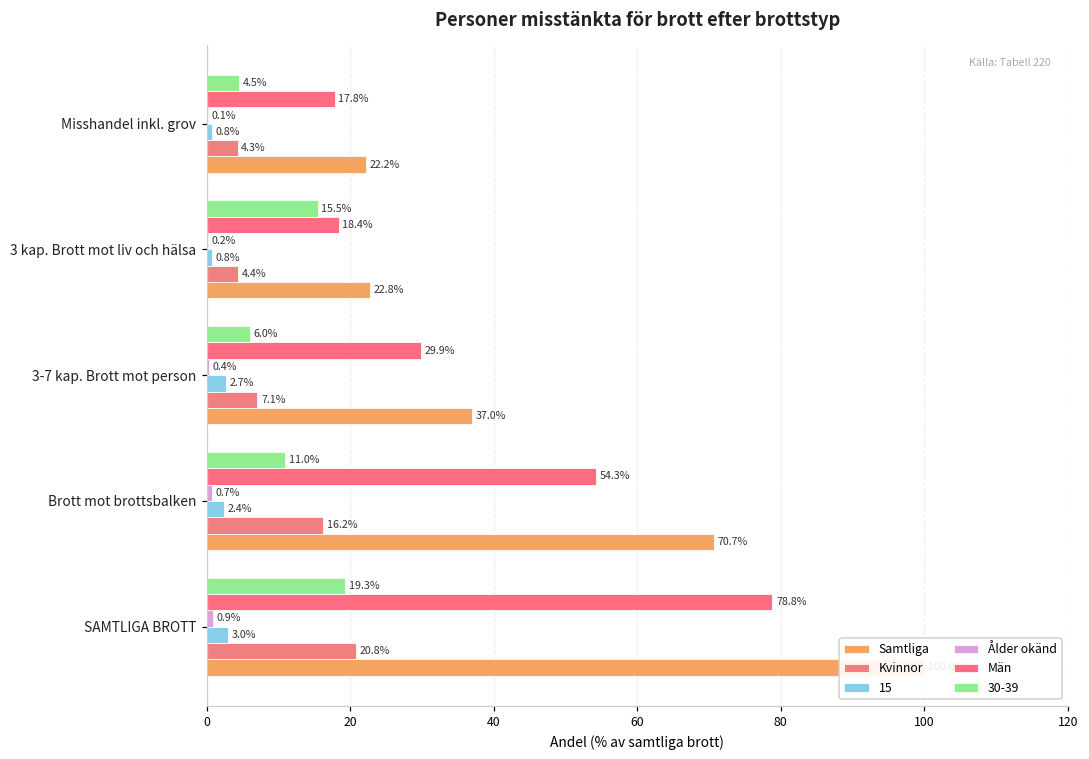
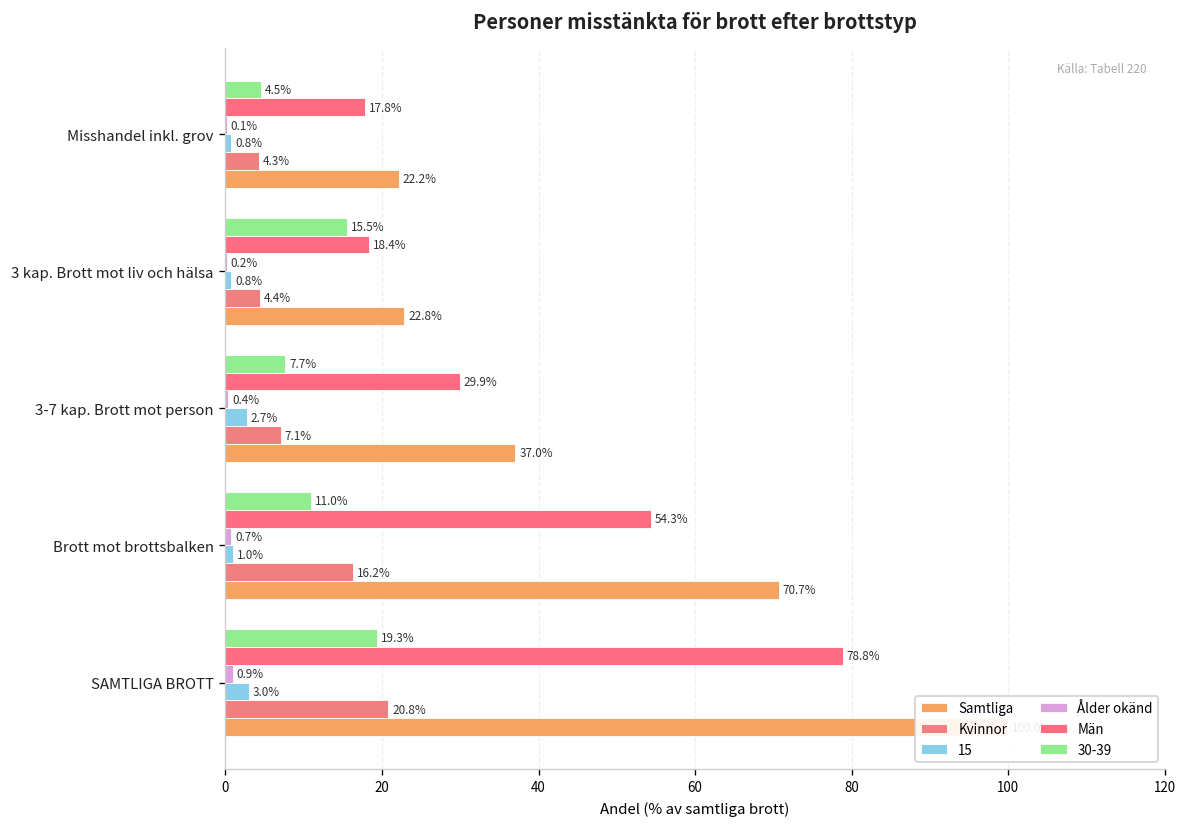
30-39, 3-7 kap. Brott mot person: 6.0% -> 7.7%
15, Brott mot brottsbalken: 2.4% -> 1.0%
